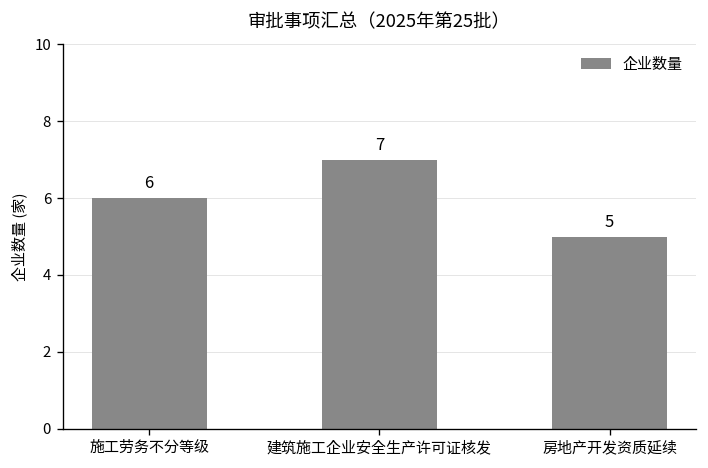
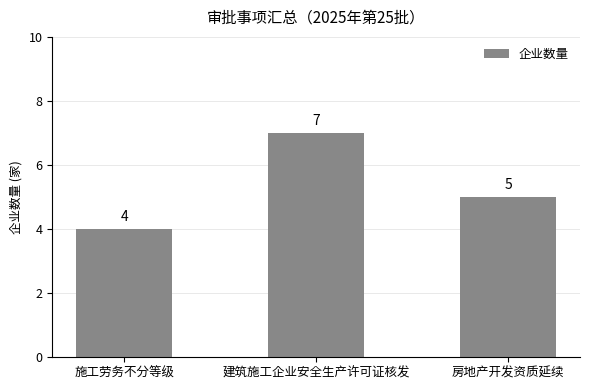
施工劳务不分等级: 6 -> 4
